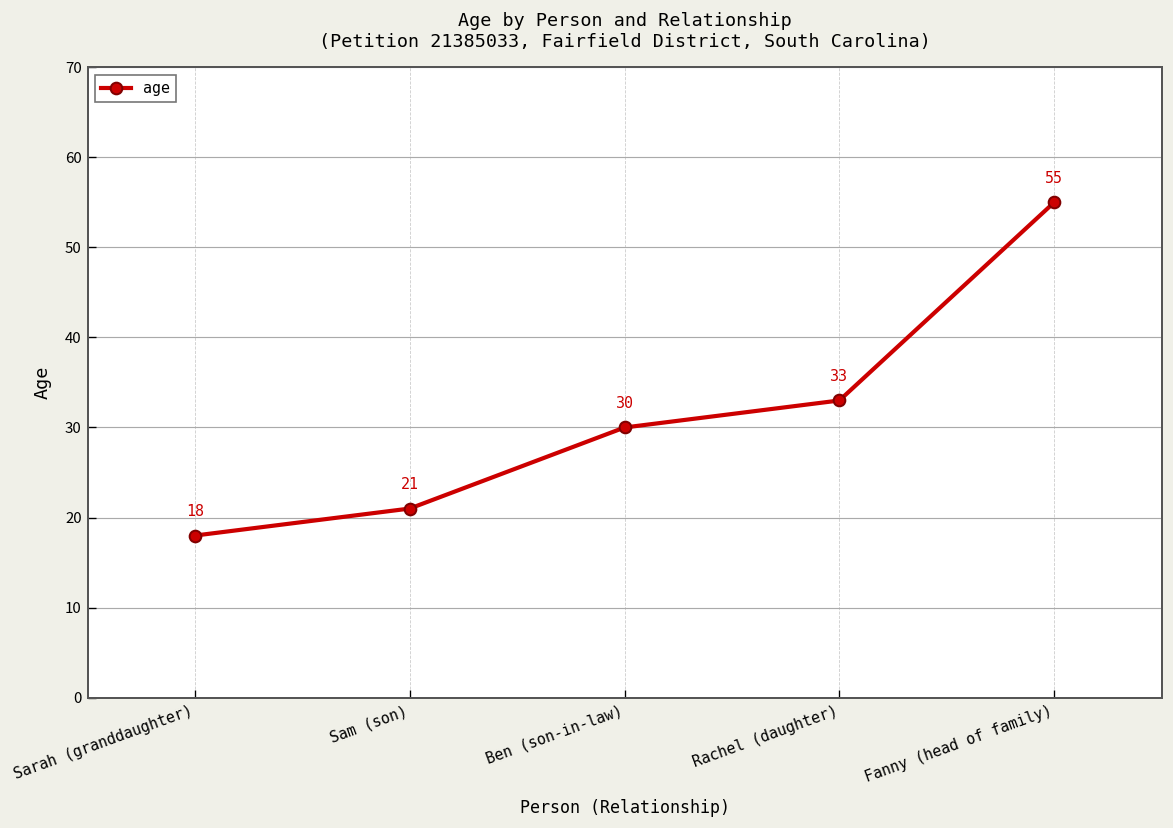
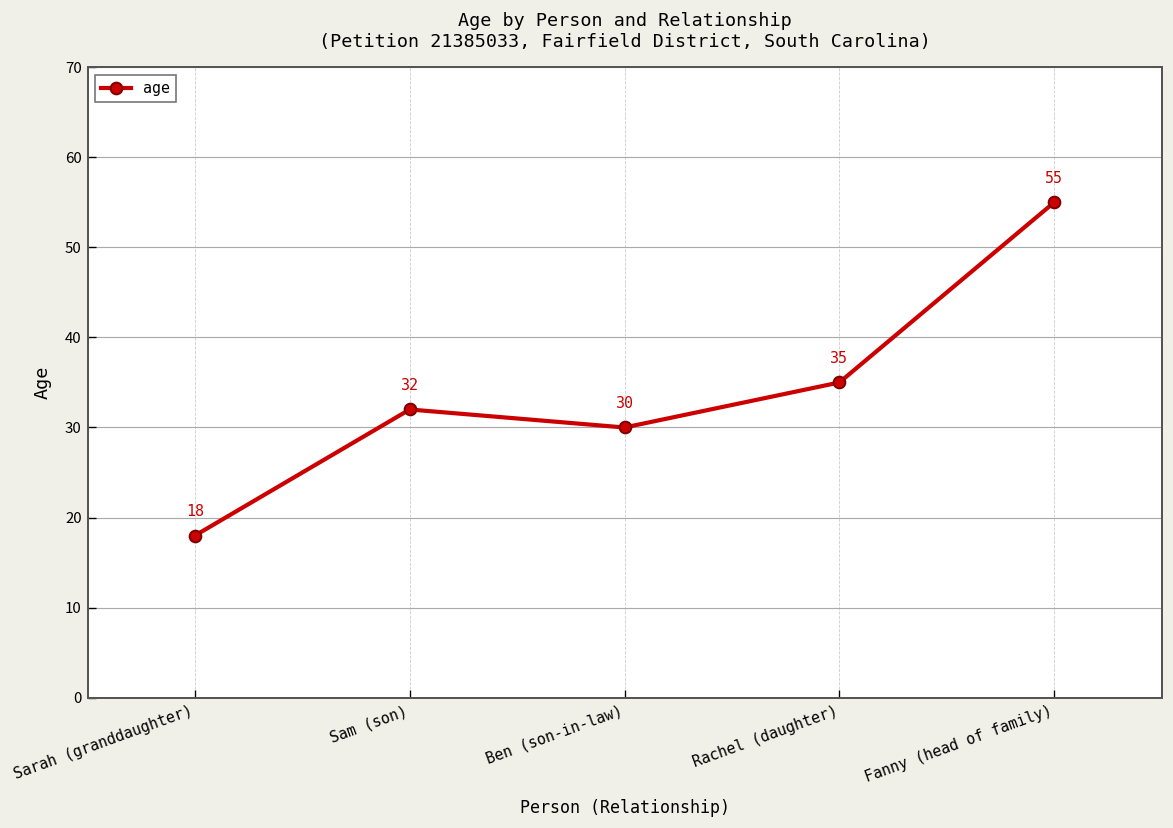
Sam (son): 21 -> 32
Rachel (daughter): 33 -> 35
